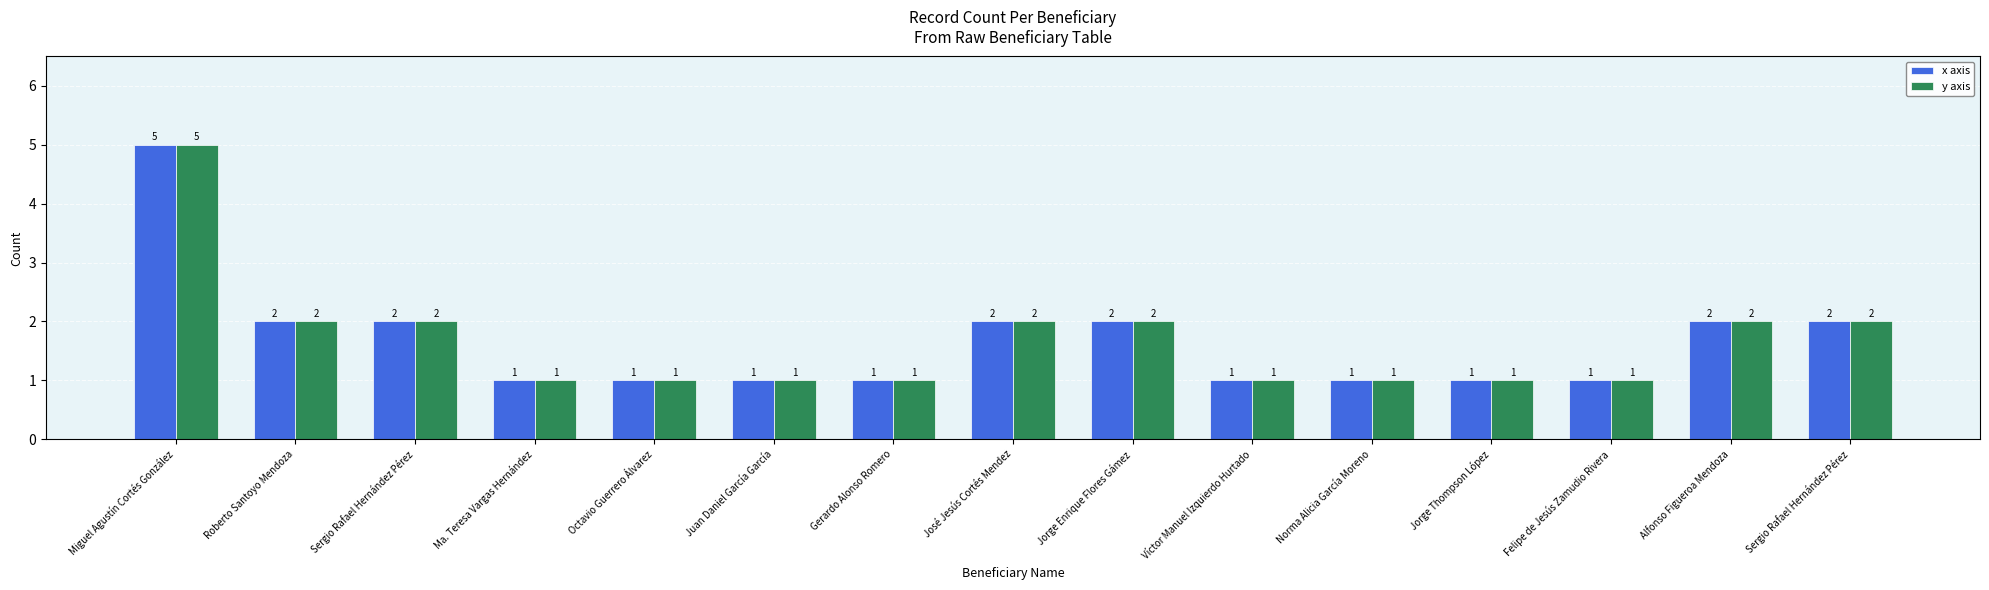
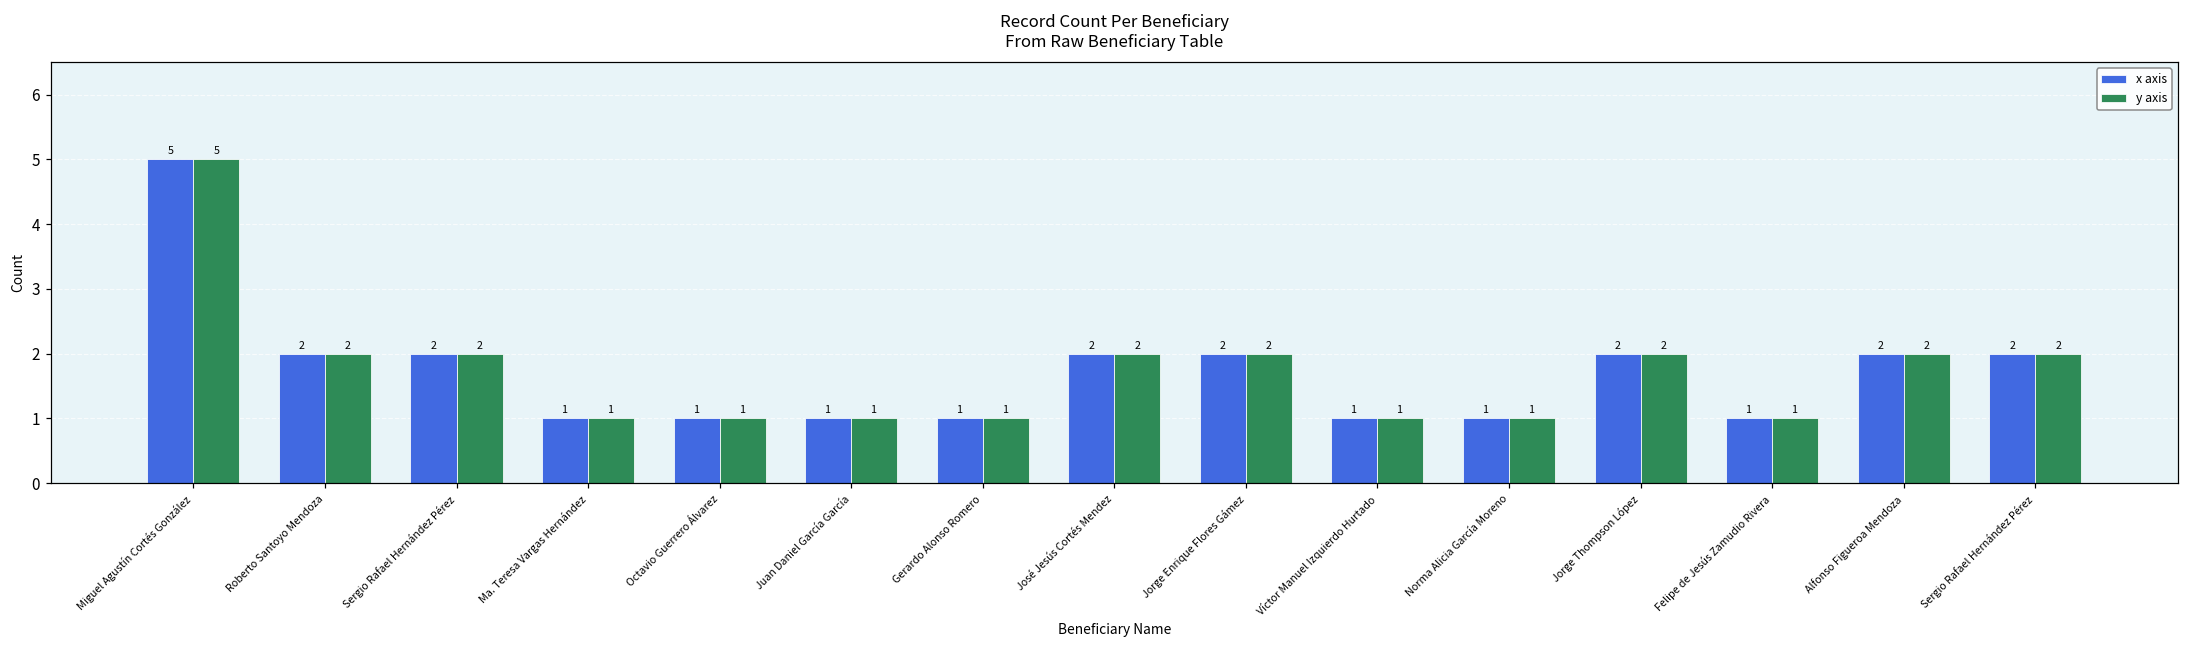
x axis, Jorge Thompson López: 1 -> 2
y axis, Jorge Thompson López: 1 -> 2
